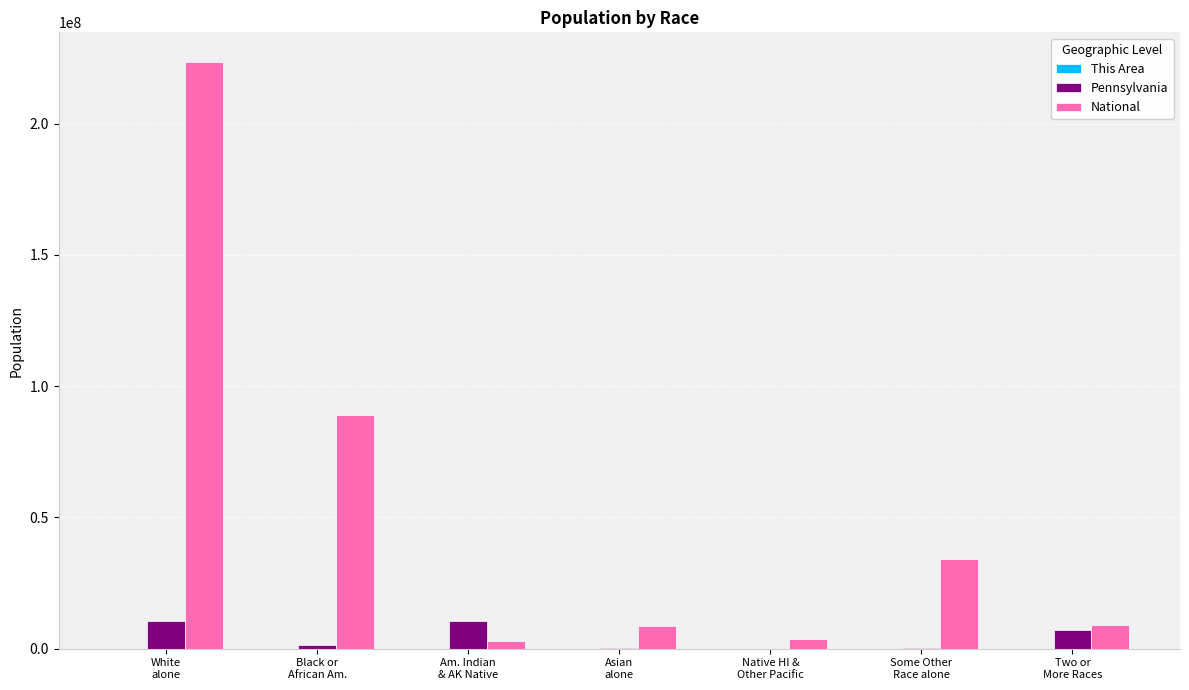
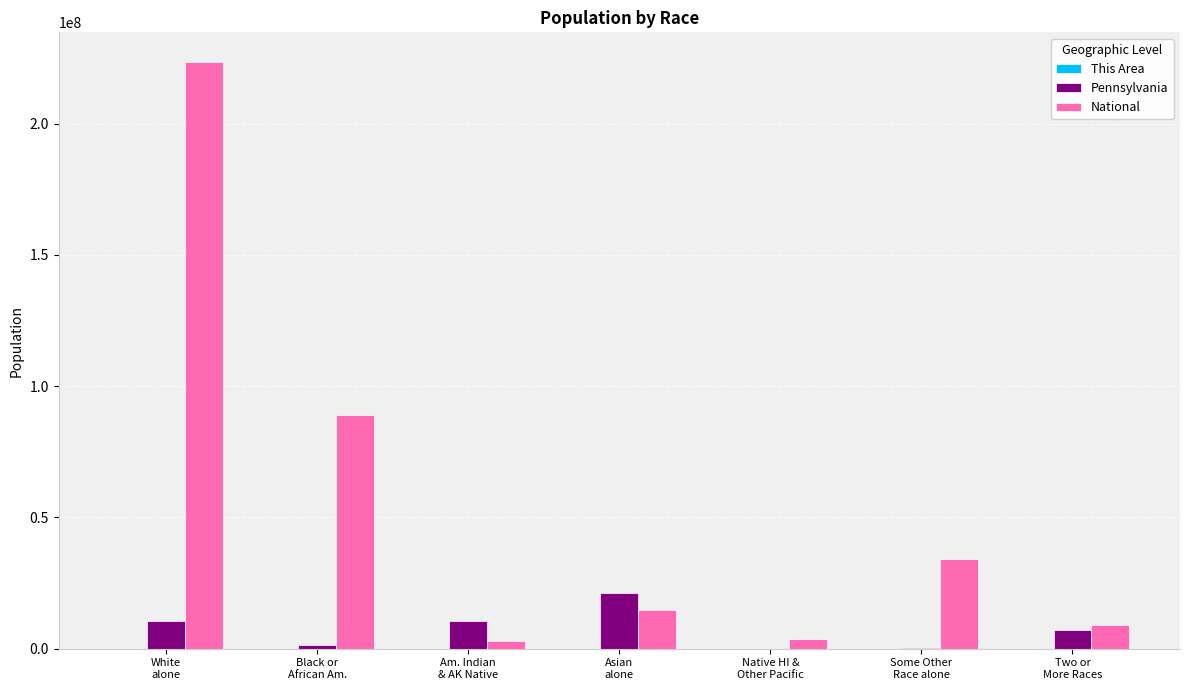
Pennsylvania, Asian alone: 0 -> 21000000
National, Asian alone: 8000000 -> 15000000
